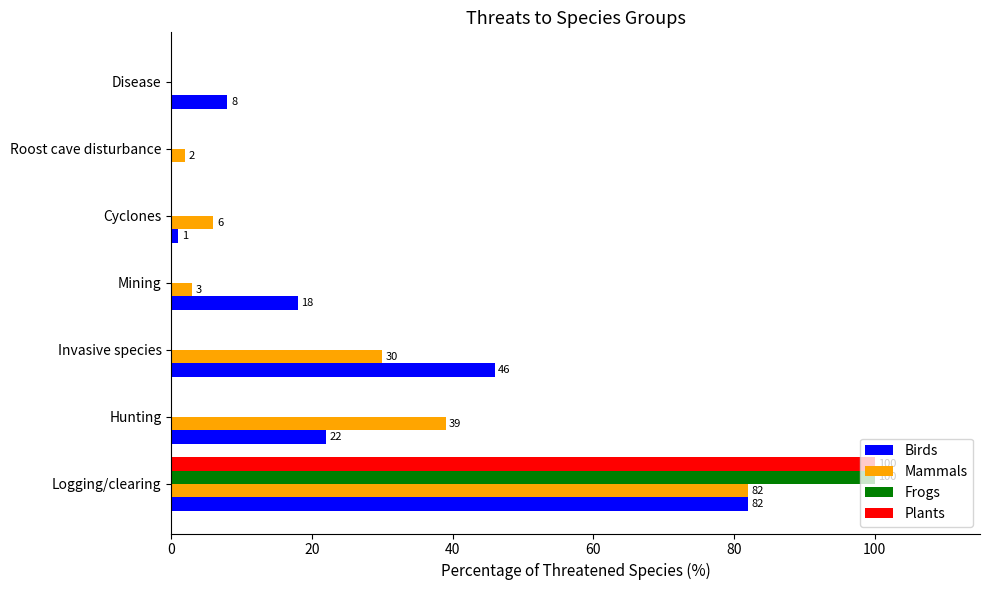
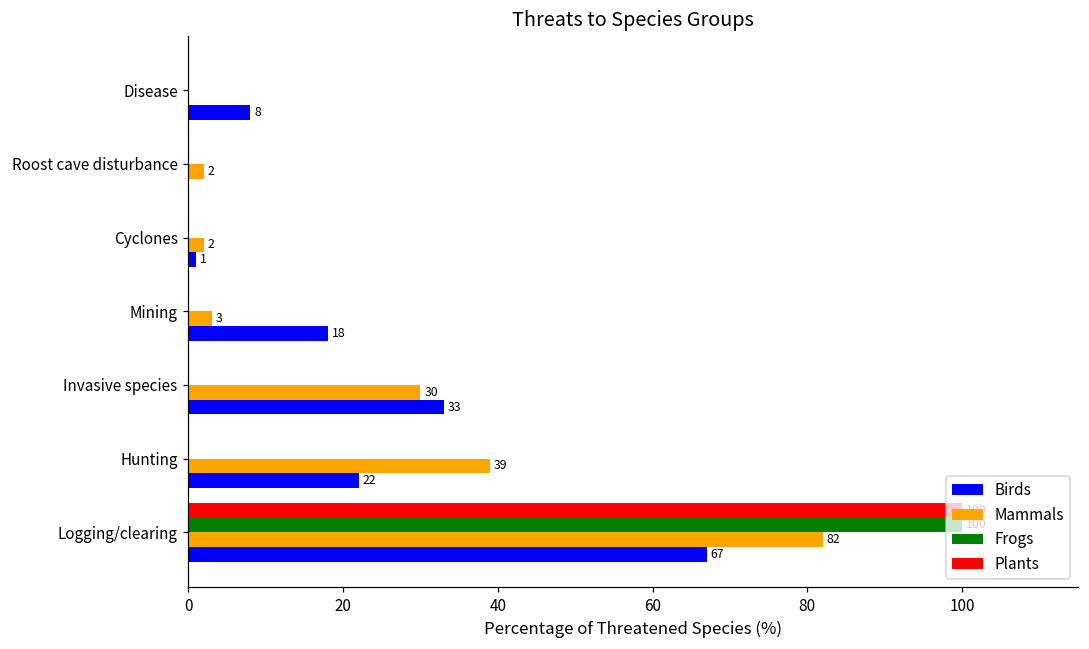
Mammals, Cyclones: 6 -> 2
Birds, Invasive species: 46 -> 33
Birds, Logging/clearing: 82 -> 67
